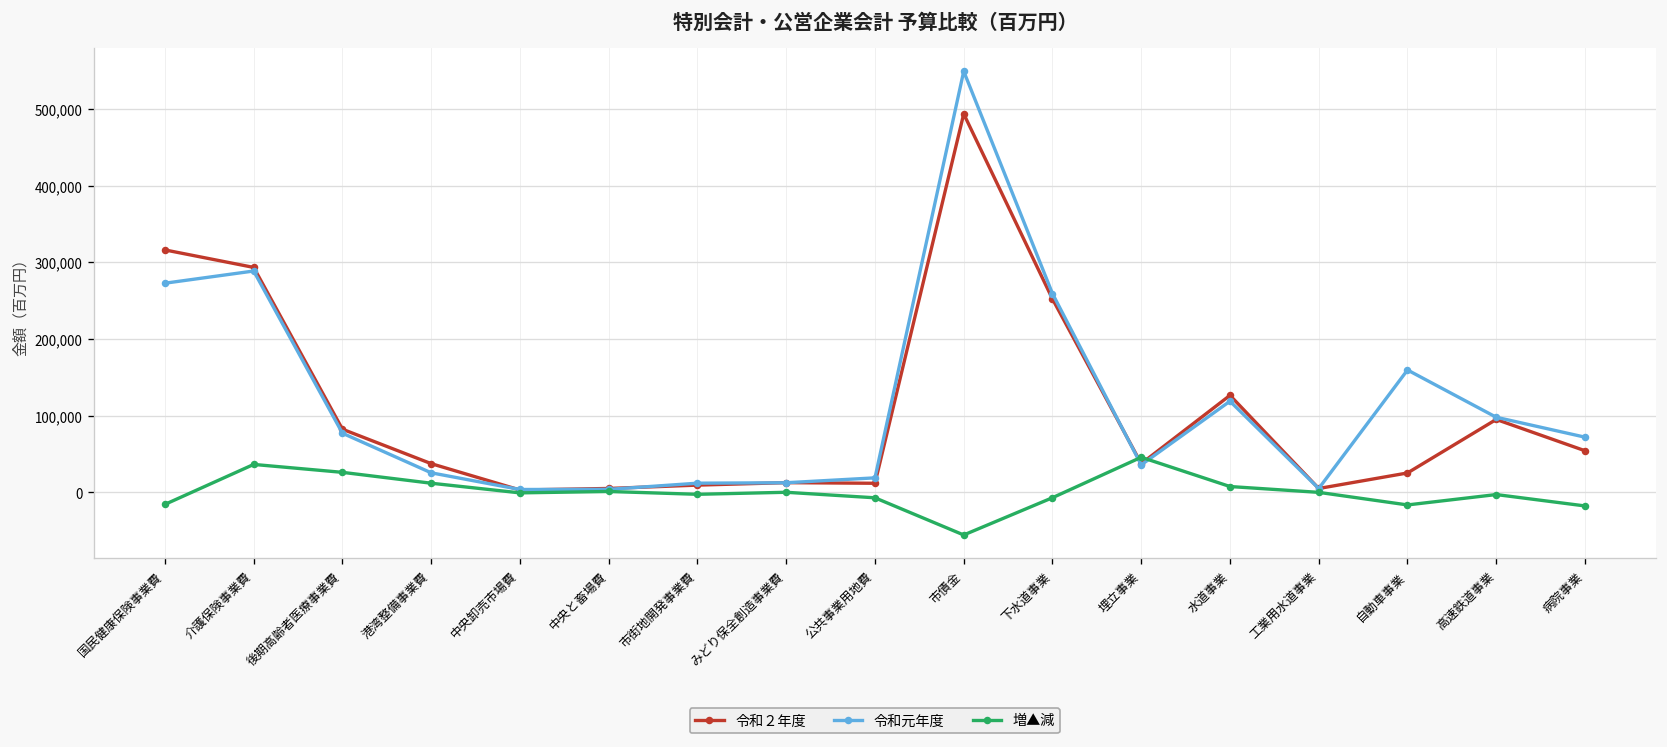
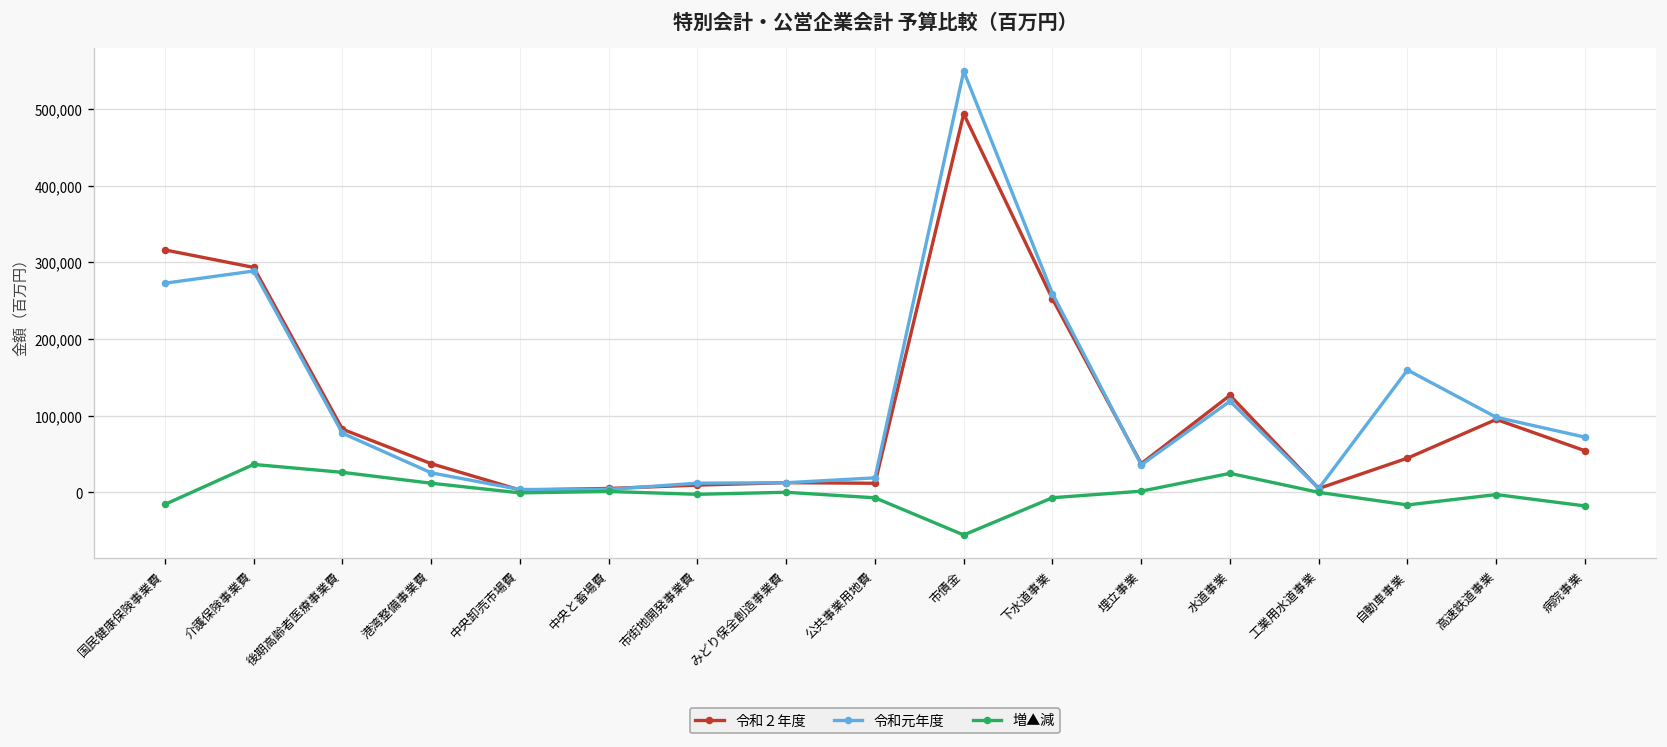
増▲減, 埋立事業: 50,000 -> 0
増▲減, 水道事業: 10,000 -> 20,000
令和２年度, 自動車事業: 30,000 -> 40,000
